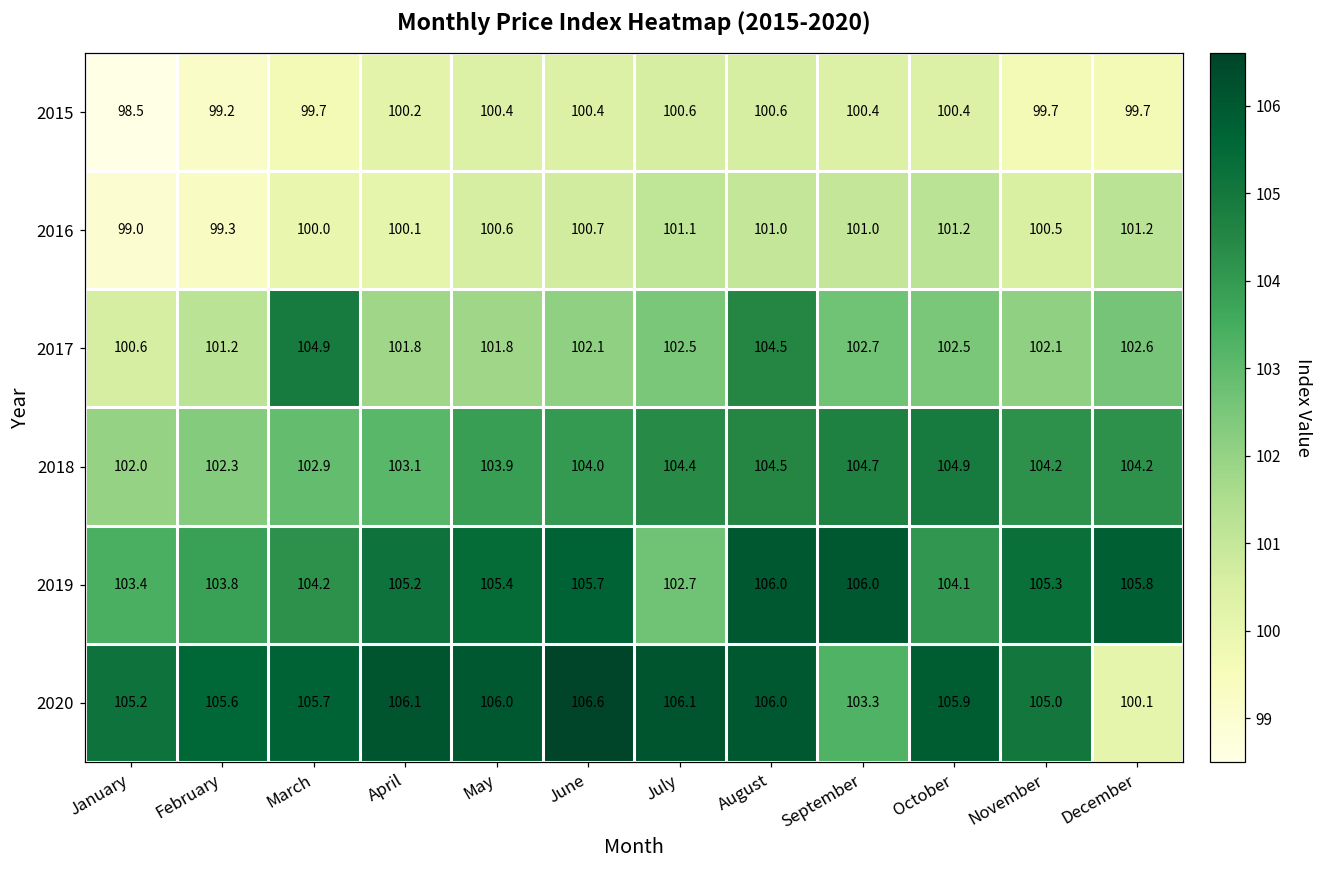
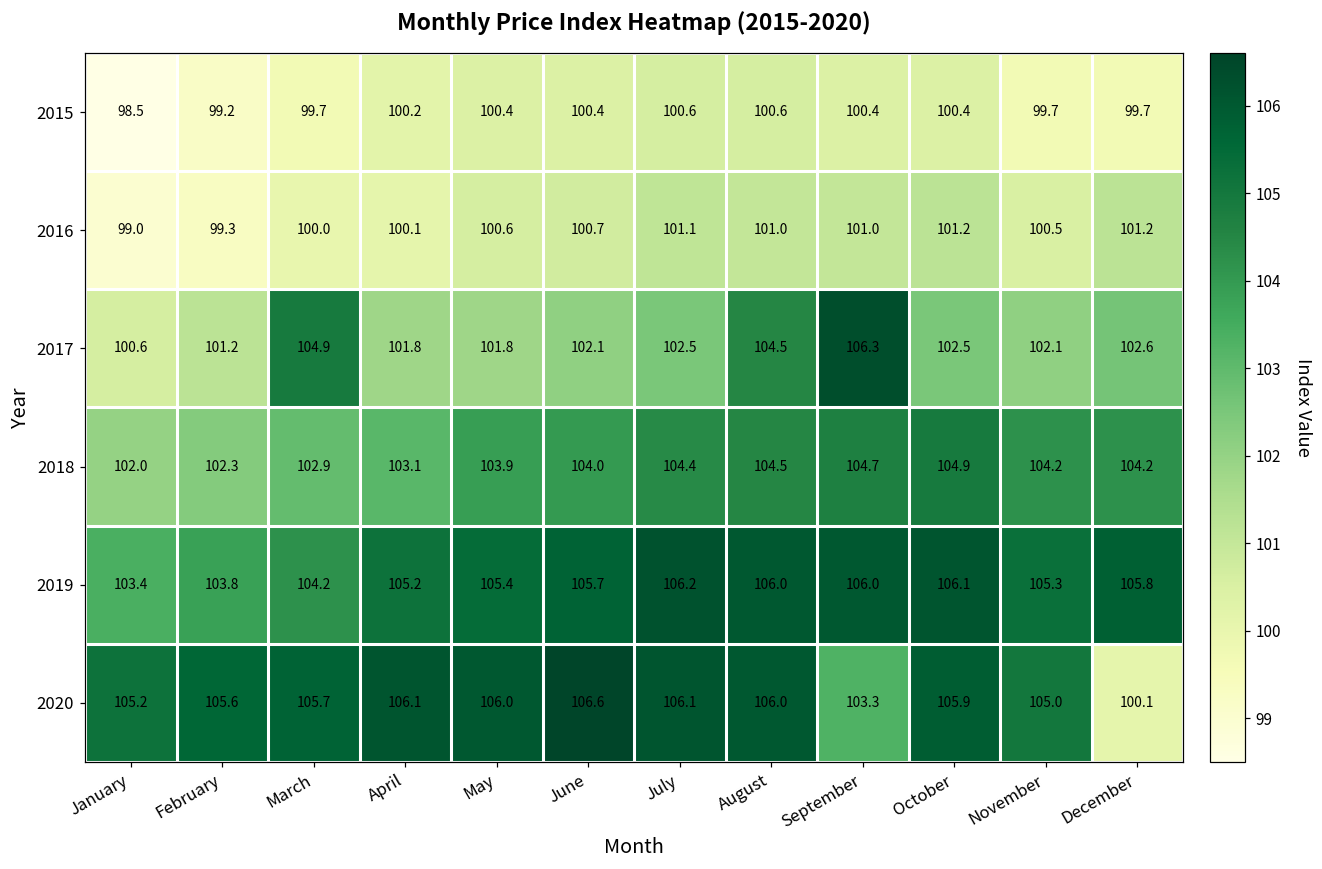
2017, September: 102.7 -> 106.3
2019, July: 102.7 -> 106.2
2019, October: 104.1 -> 106.1
